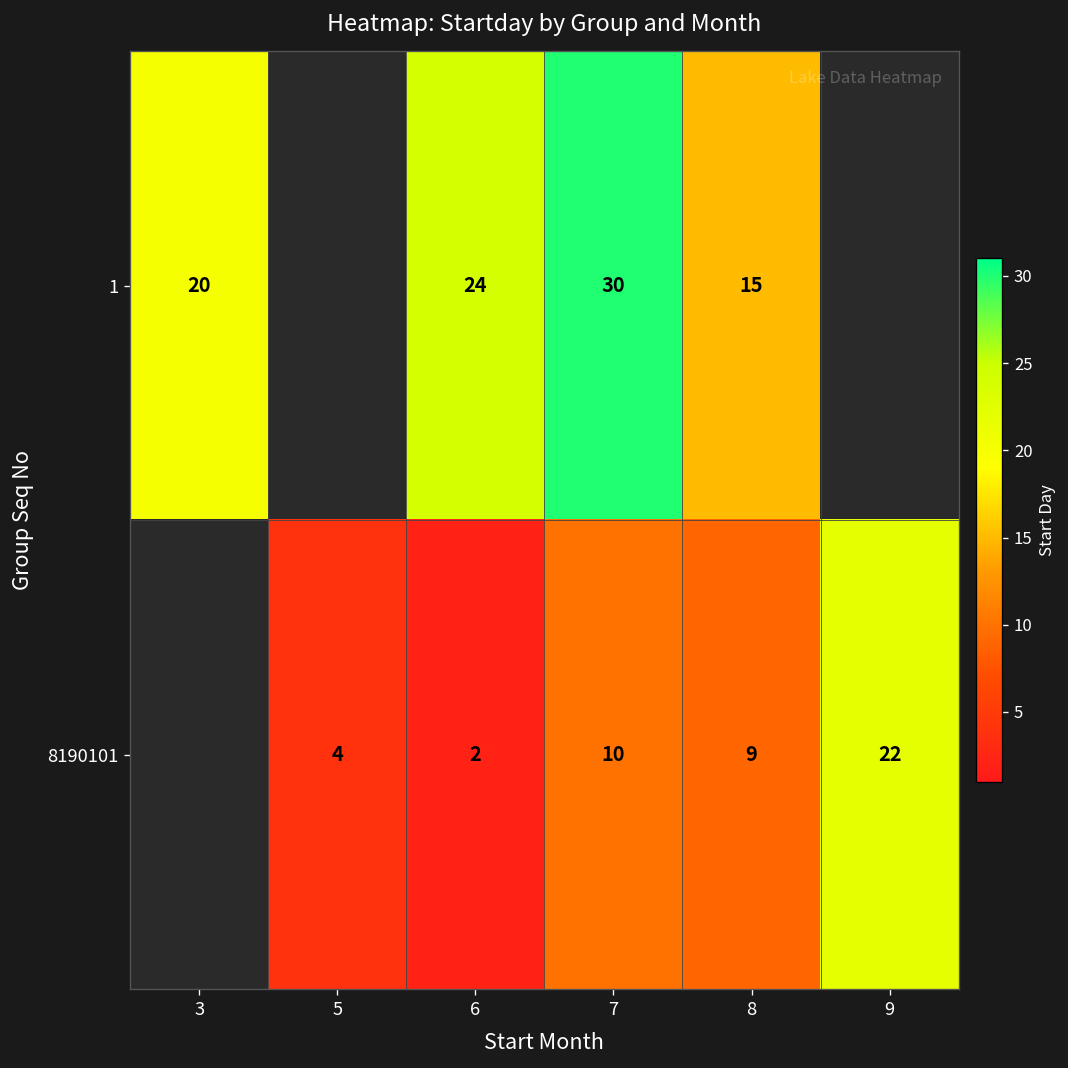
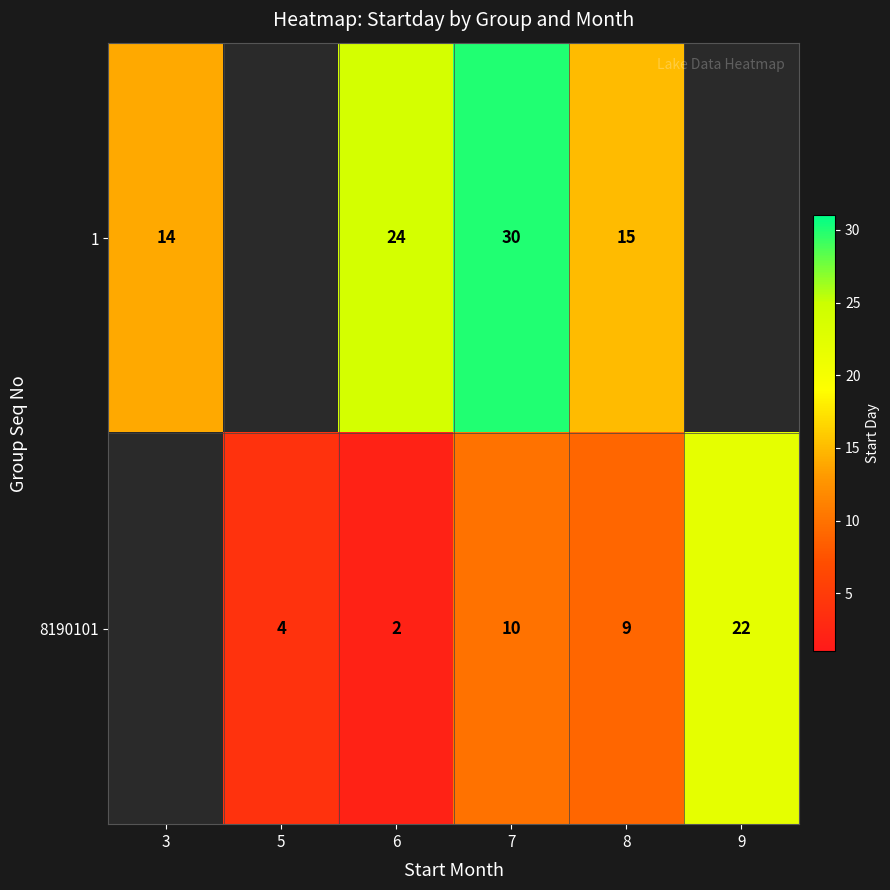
1, 3: 20 -> 14
